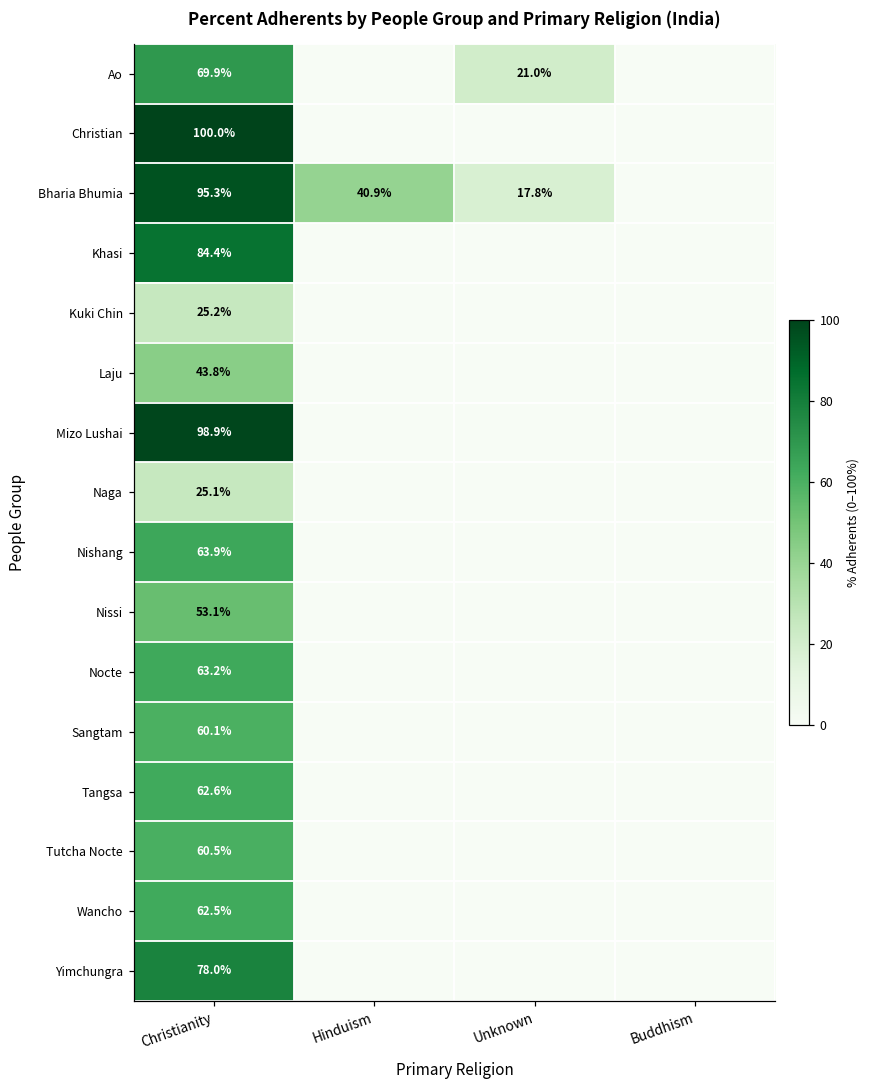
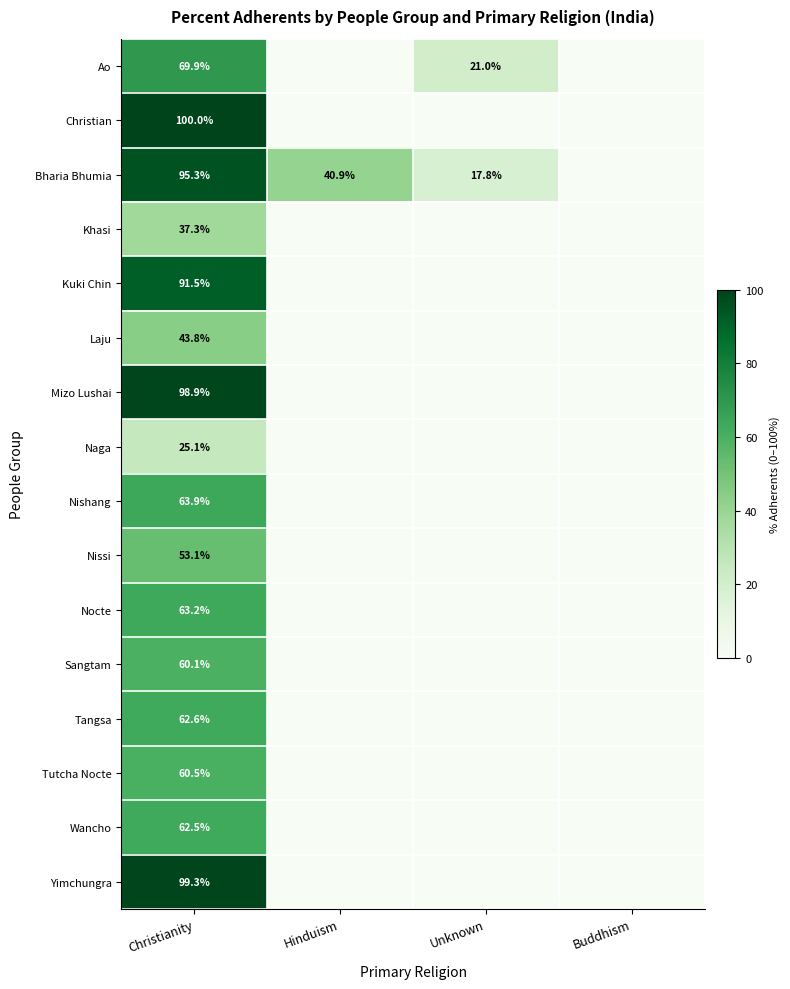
Khasi, Christianity: 84.4% -> 37.3%
Kuki Chin, Christianity: 25.2% -> 91.5%
Yimchungra, Christianity: 78.0% -> 99.3%
